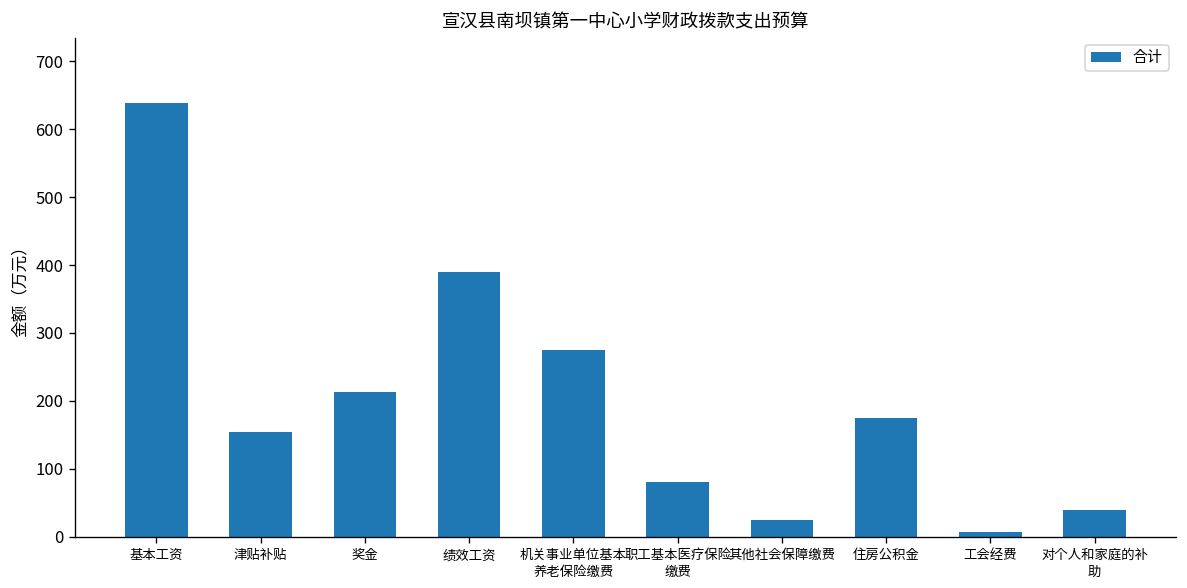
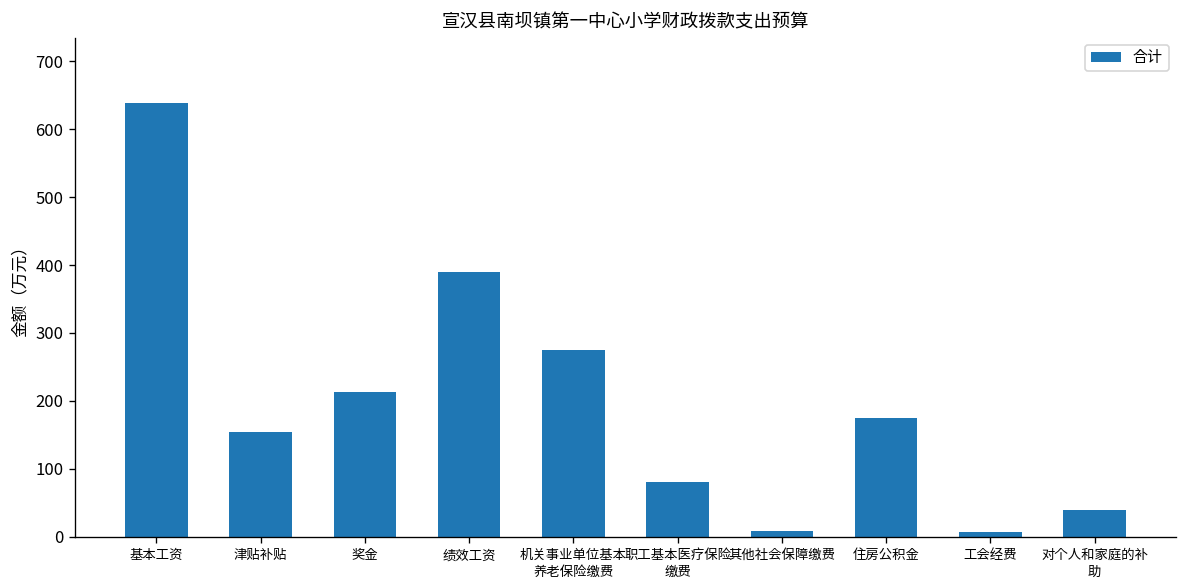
其他社会保障缴费: 20 -> 10
